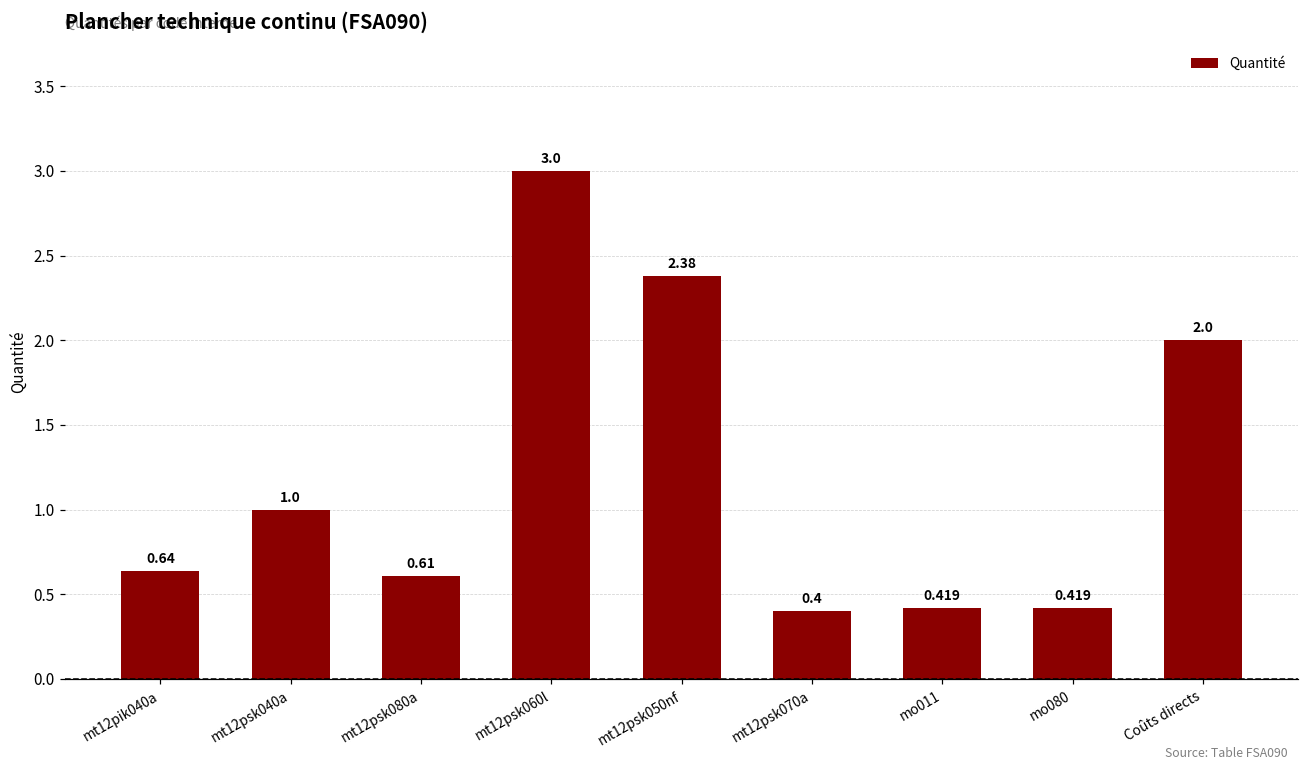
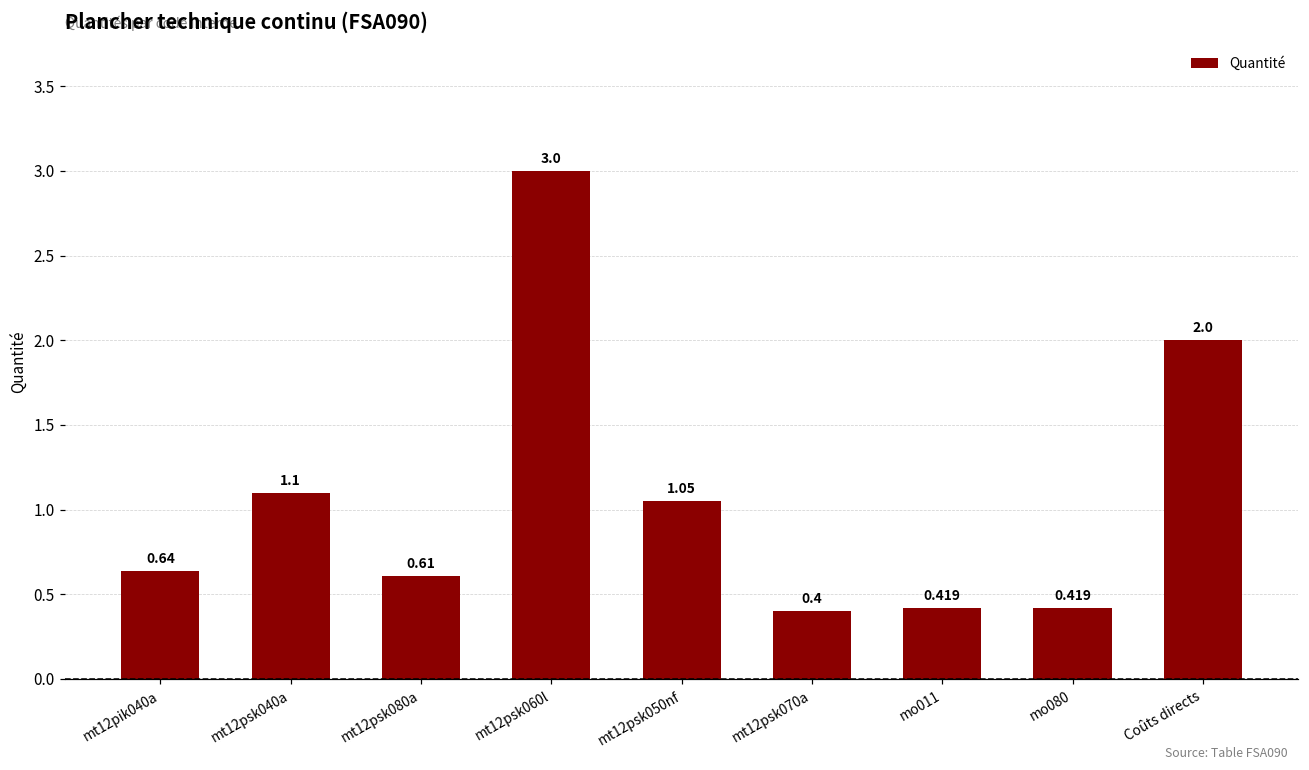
mt12psk040a: 1.0 -> 1.1
mt12psk050nf: 2.38 -> 1.05
